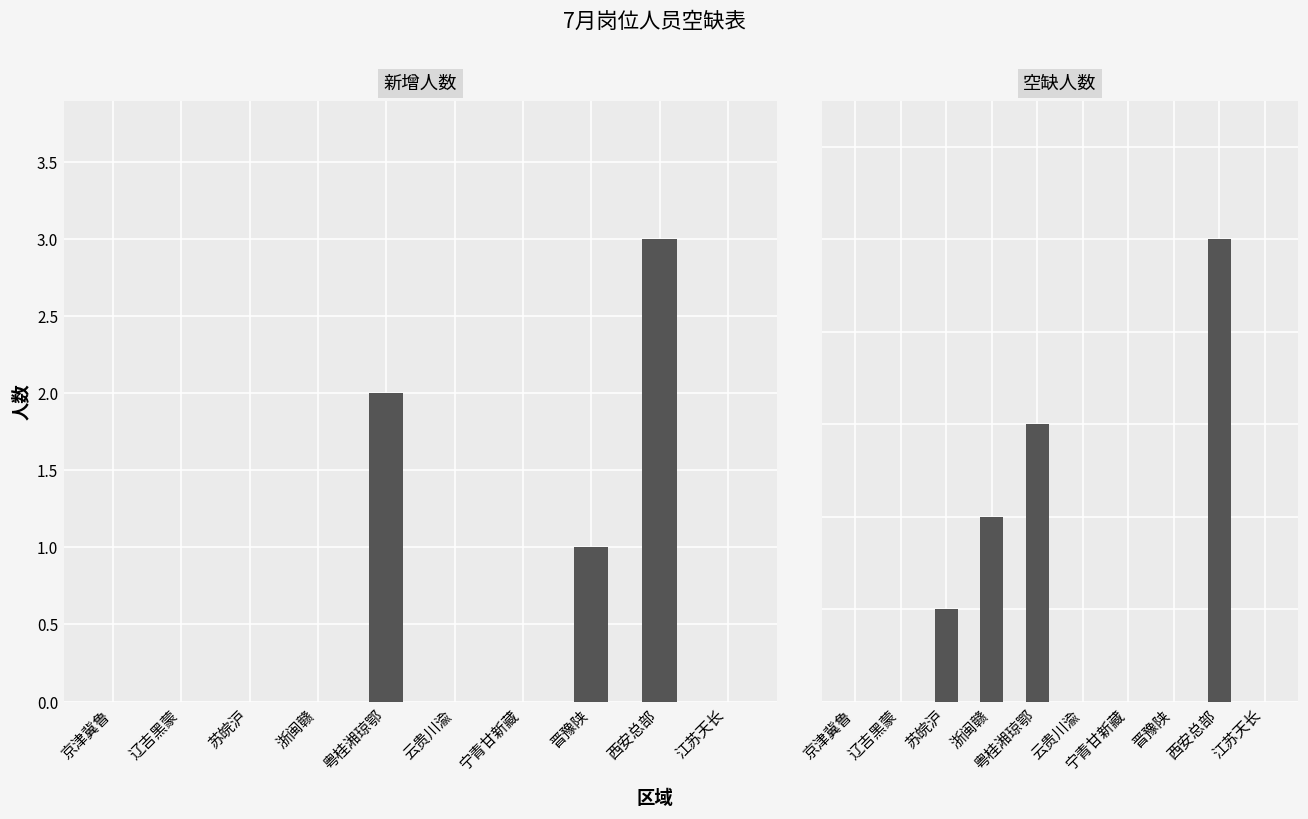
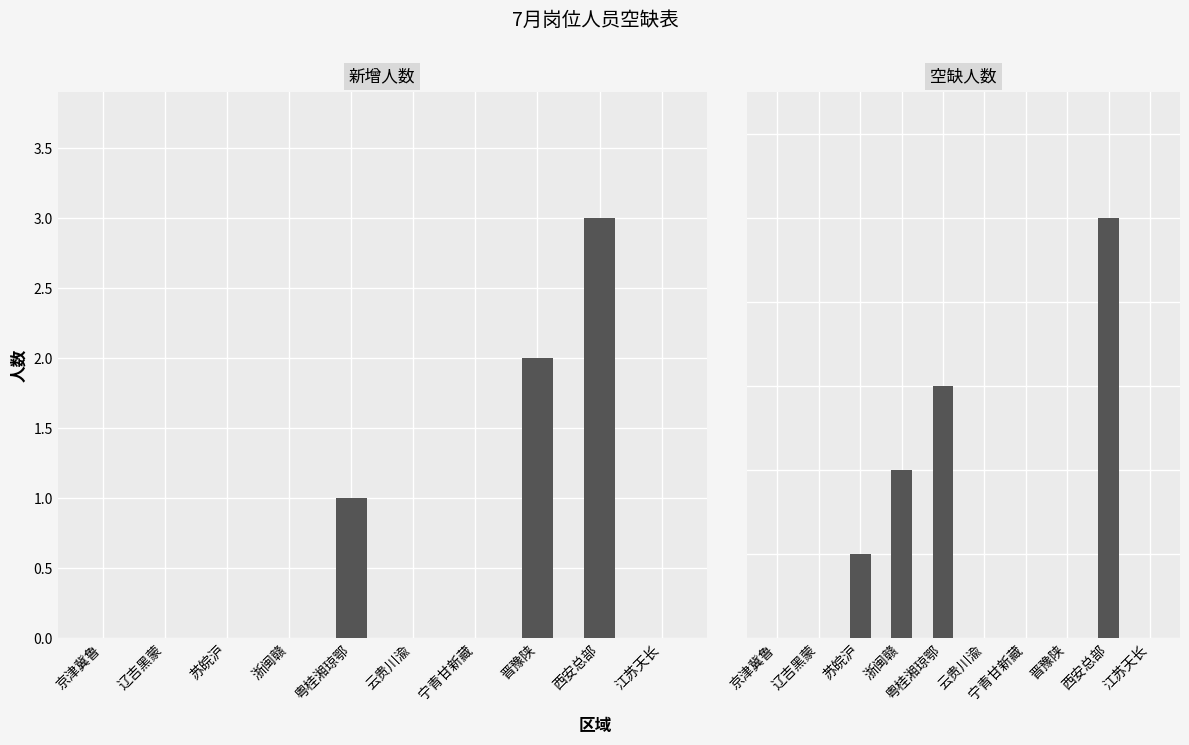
新增人数, 粤桂湘琼鄂: 2 -> 1
新增人数, 晋豫陕: 1 -> 2
